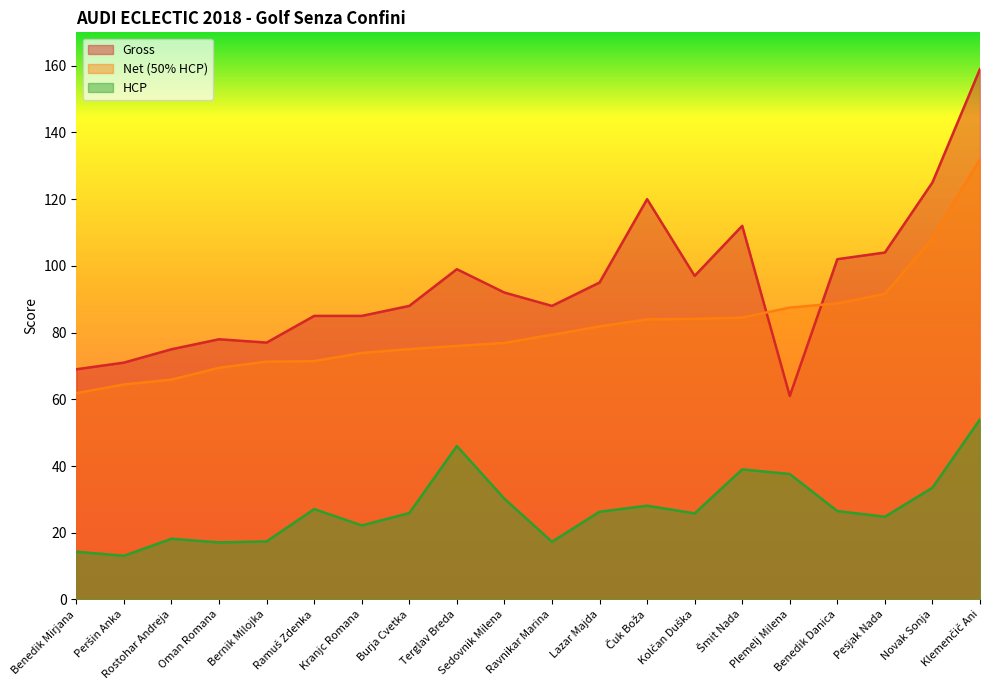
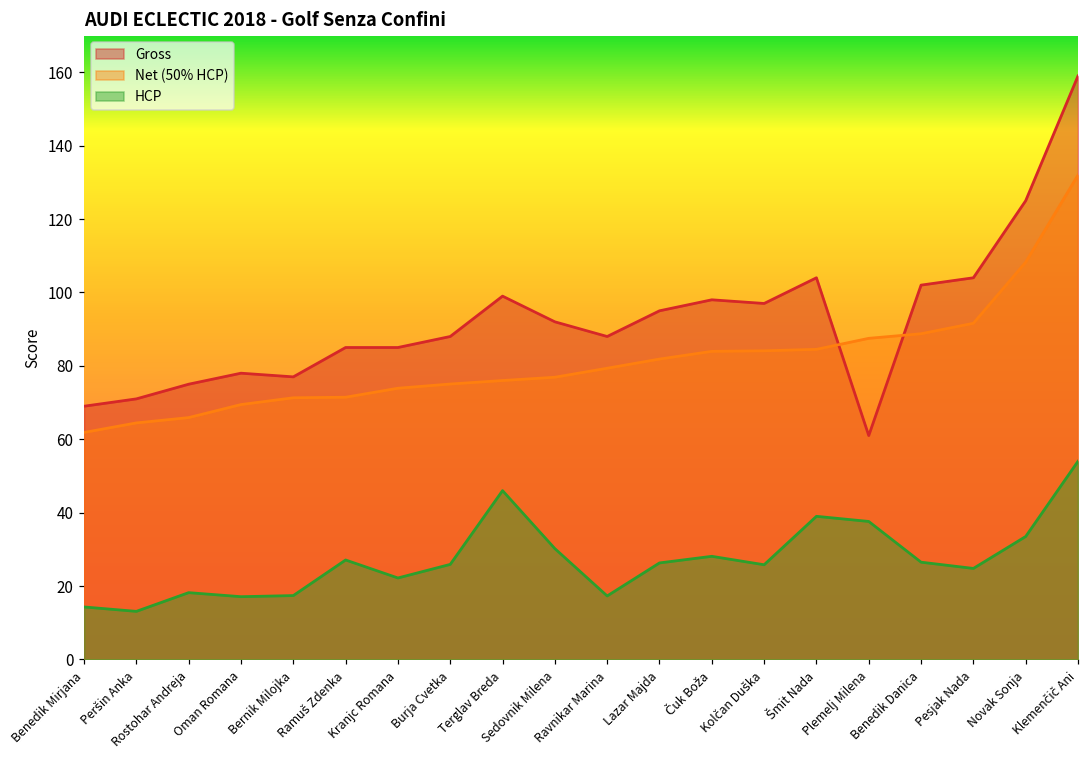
Gross, Čuk Boža: 120 -> 98
Gross, Šmit Nada: 112 -> 104
